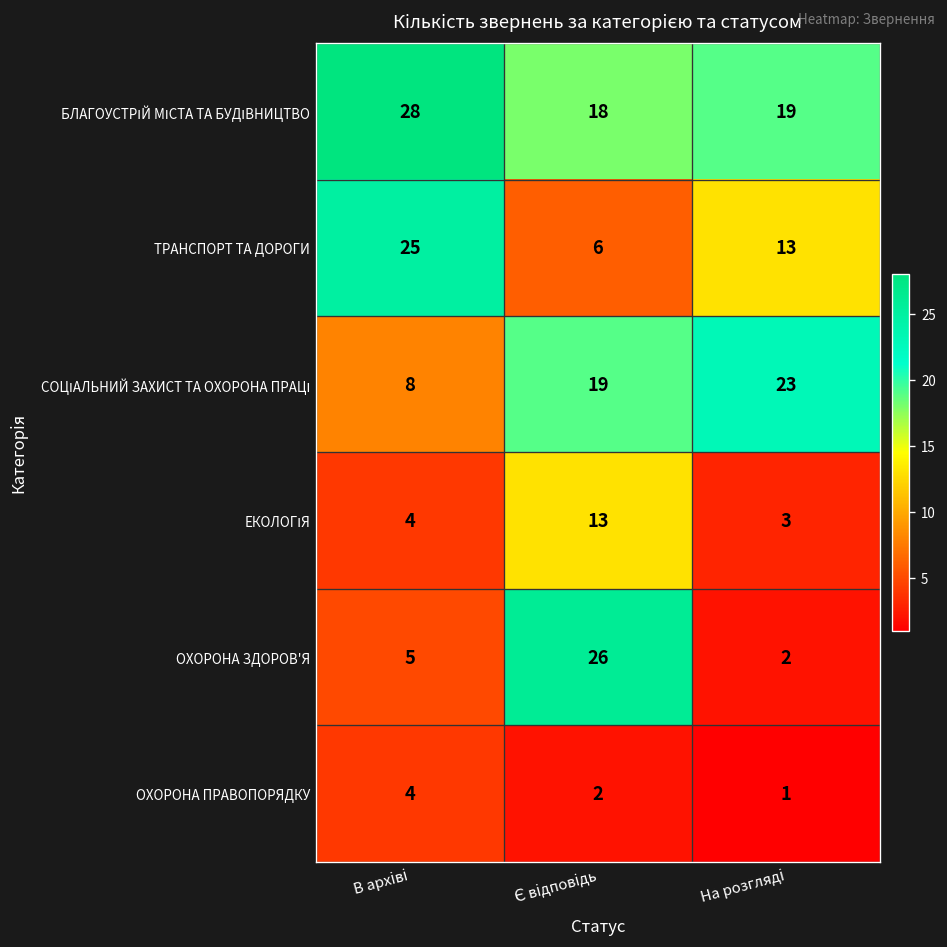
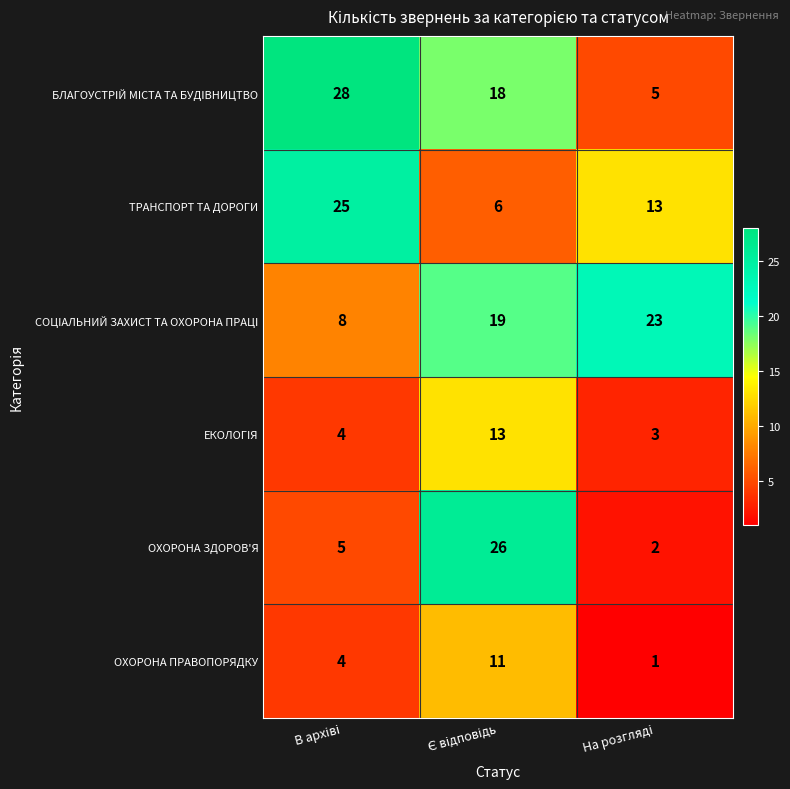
БЛАГОУСТРІЙ МІСТА ТА БУДІВНИЦТВО, На розгляді: 19 -> 5
ОХОРОНА ПРАВОПОРЯДКУ, Є відповідь: 2 -> 11
